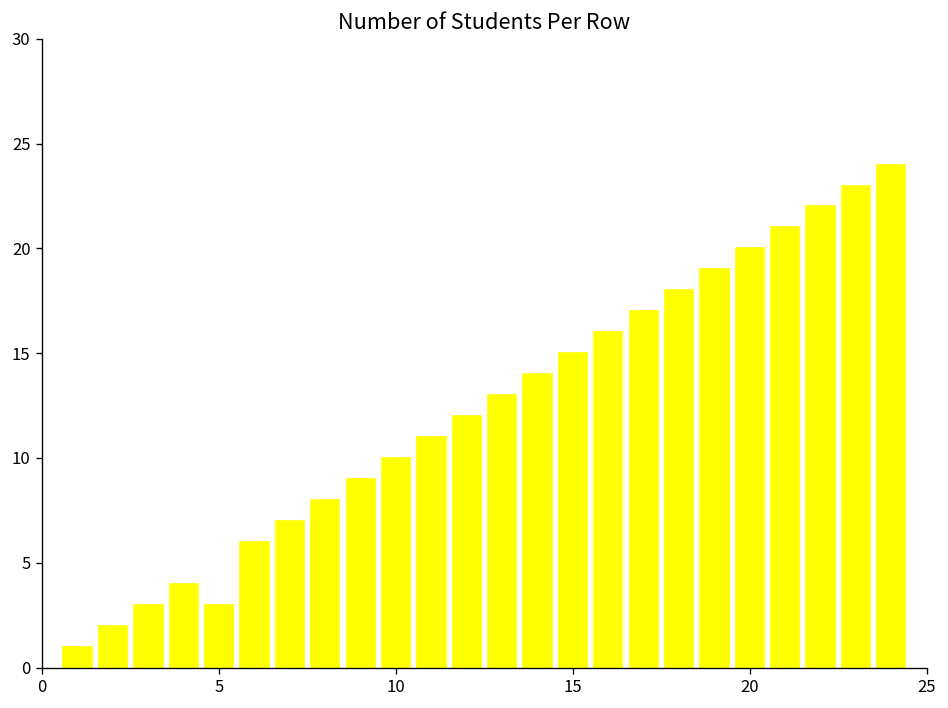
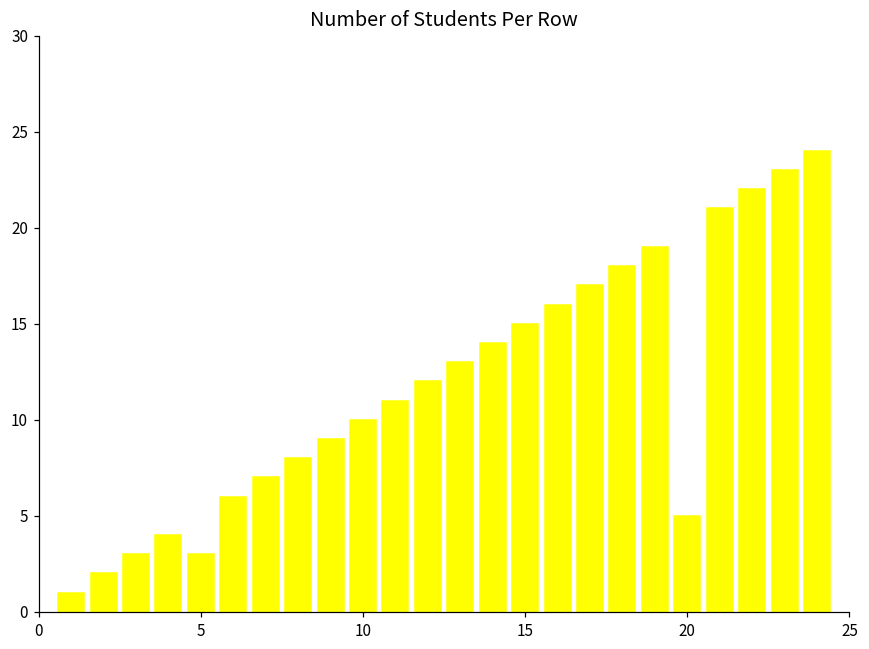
20: 20 -> 5
